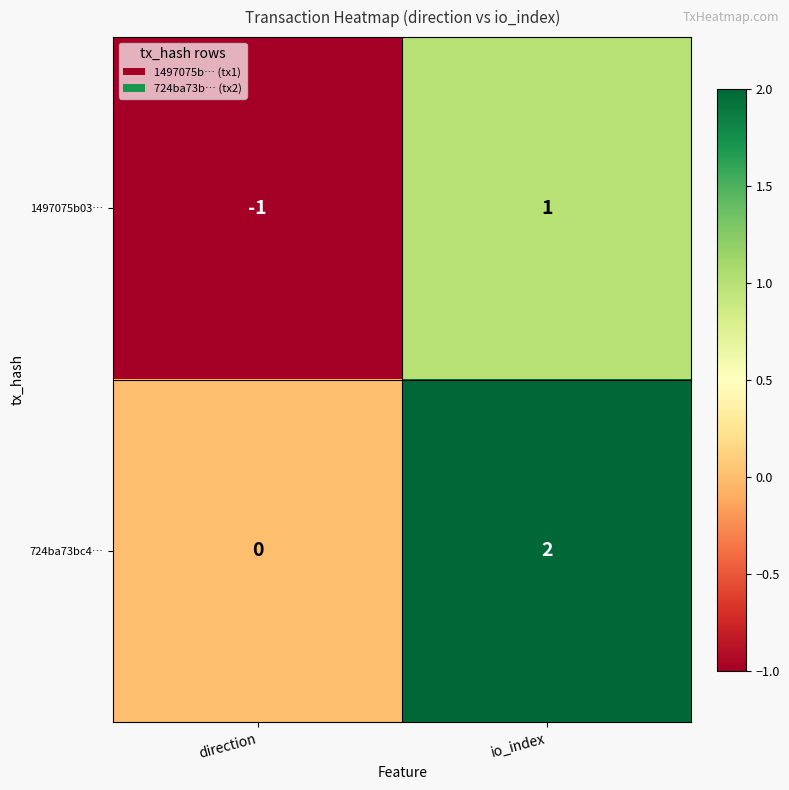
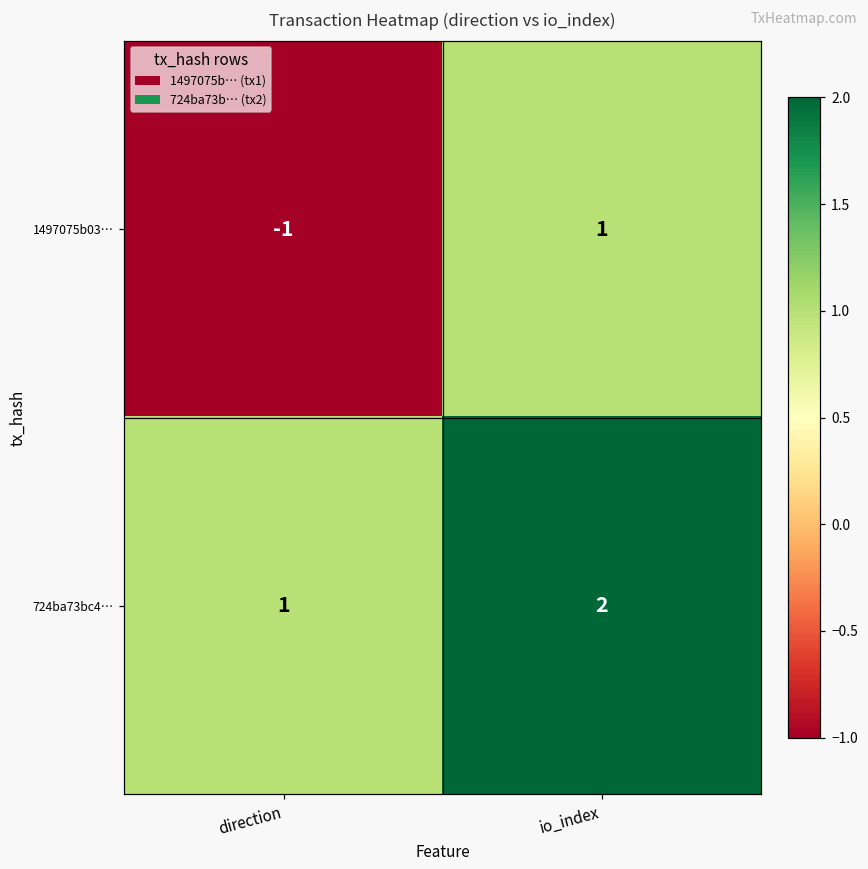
724ba73bc4…, direction: 0 -> 1
